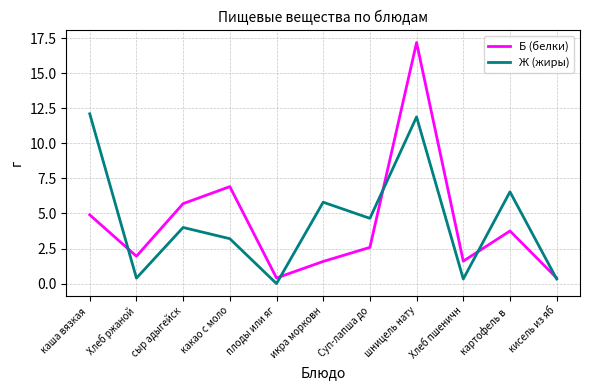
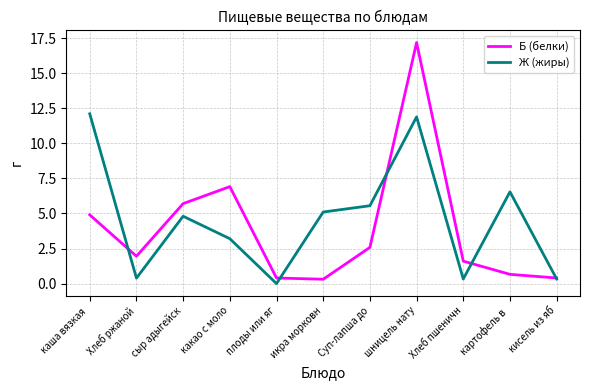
Ж (жиры), сыр адыгейск: 4.0 -> 4.8
Б (белки), икра морковн: 1.6 -> 0.3
Ж (жиры), икра морковн: 5.8 -> 5.1
Ж (жиры), Суп-лапша до: 4.7 -> 5.6
Б (белки), картофель в: 3.8 -> 0.7
